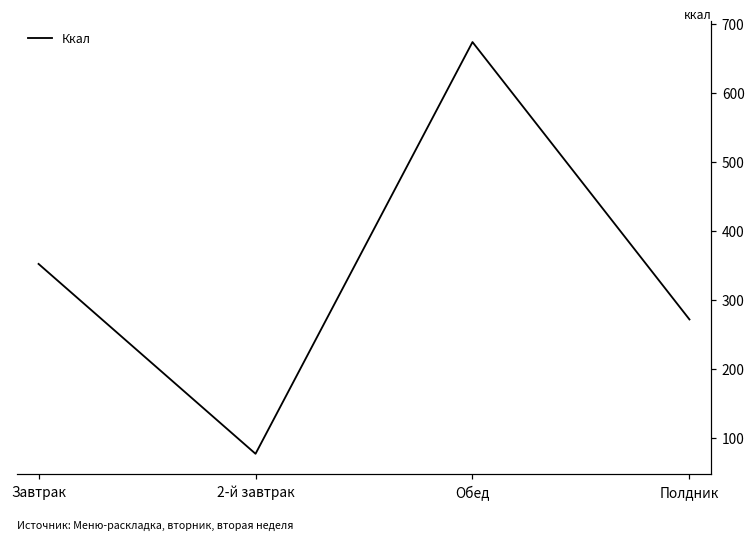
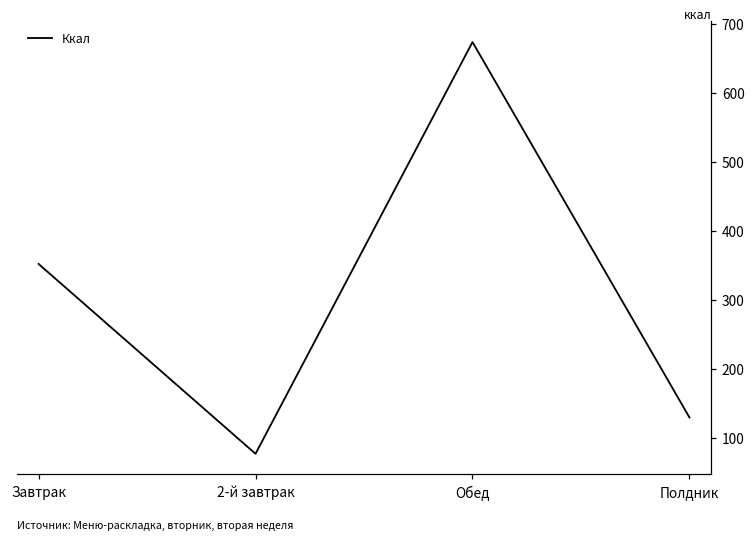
Полдник: 270 -> 130
